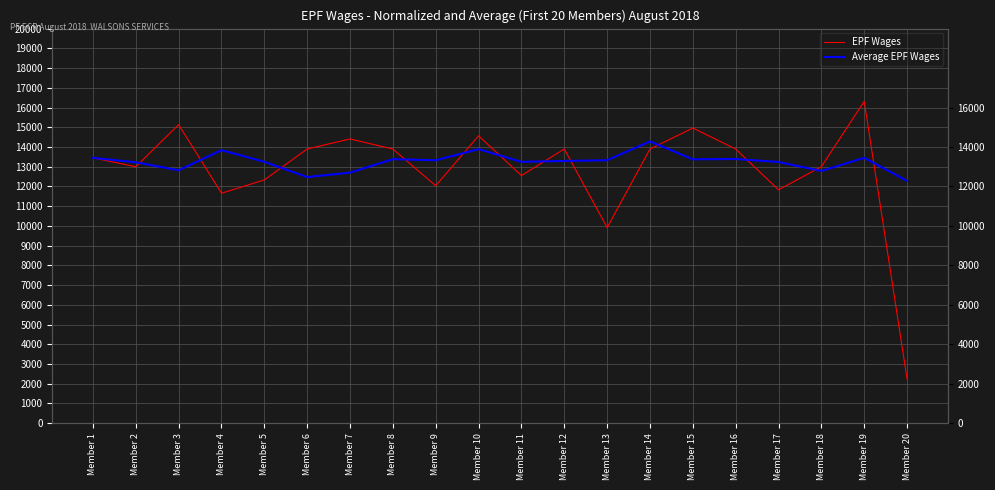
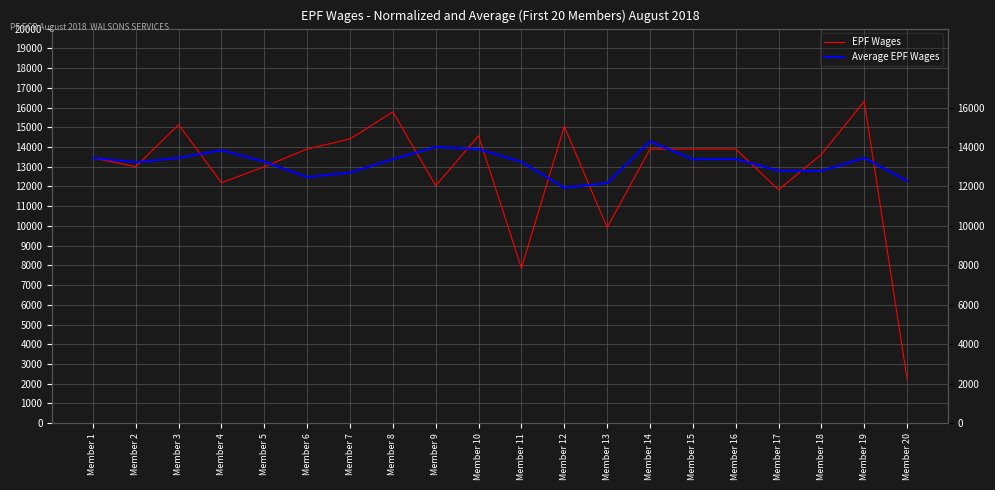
Average EPF Wages, Member 3: 12800 -> 13400
EPF Wages, Member 4: 11700 -> 12200
EPF Wages, Member 5: 12300 -> 13000
EPF Wages, Member 8: 13900 -> 15800
Average EPF Wages, Member 9: 13300 -> 14000
EPF Wages, Member 11: 12600 -> 7900
EPF Wages, Member 12: 13900 -> 15000
Average EPF Wages, Member 12: 13300 -> 11900
Average EPF Wages, Member 13: 13300 -> 12200
EPF Wages, Member 15: 15000 -> 13900
Average EPF Wages, Member 17: 13200 -> 12800
EPF Wages, Member 18: 13000 -> 13600
